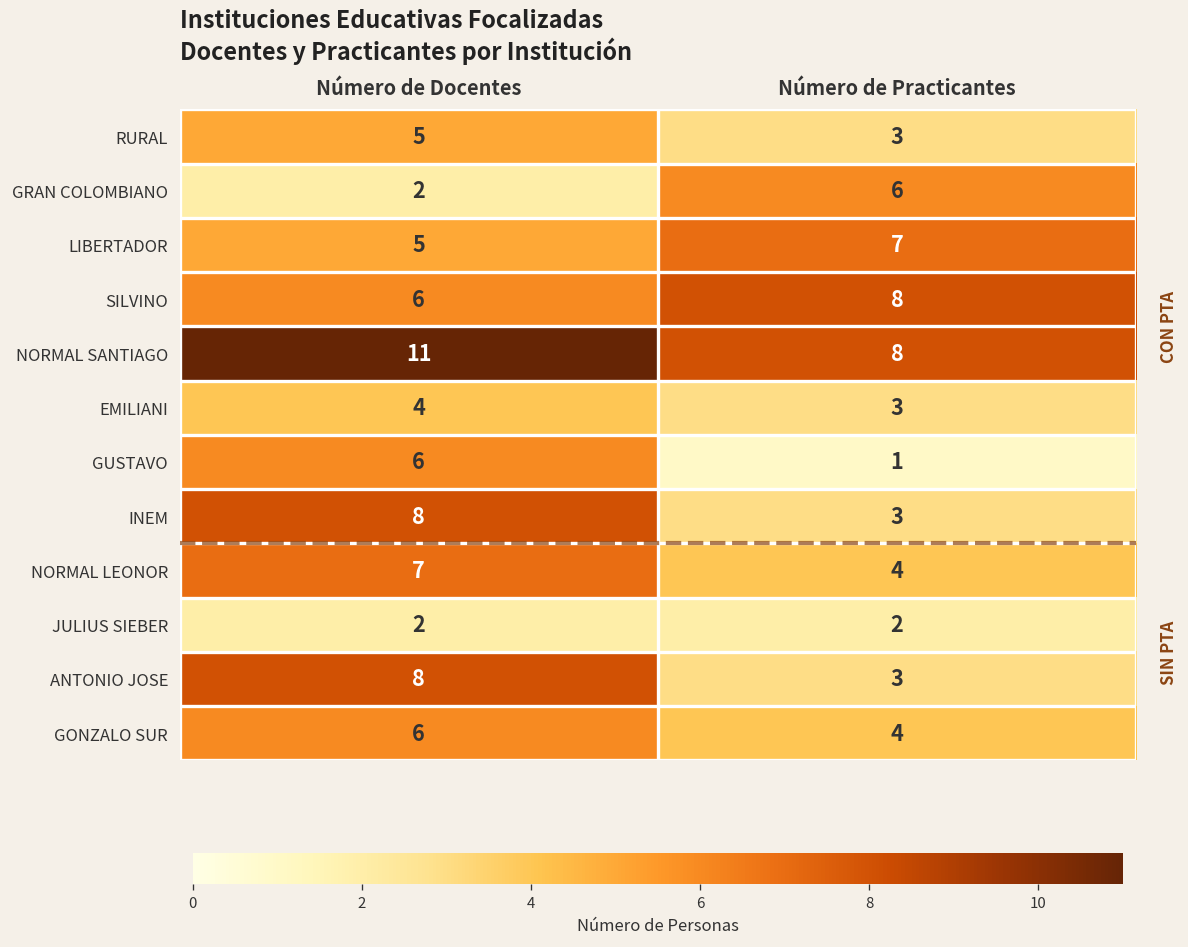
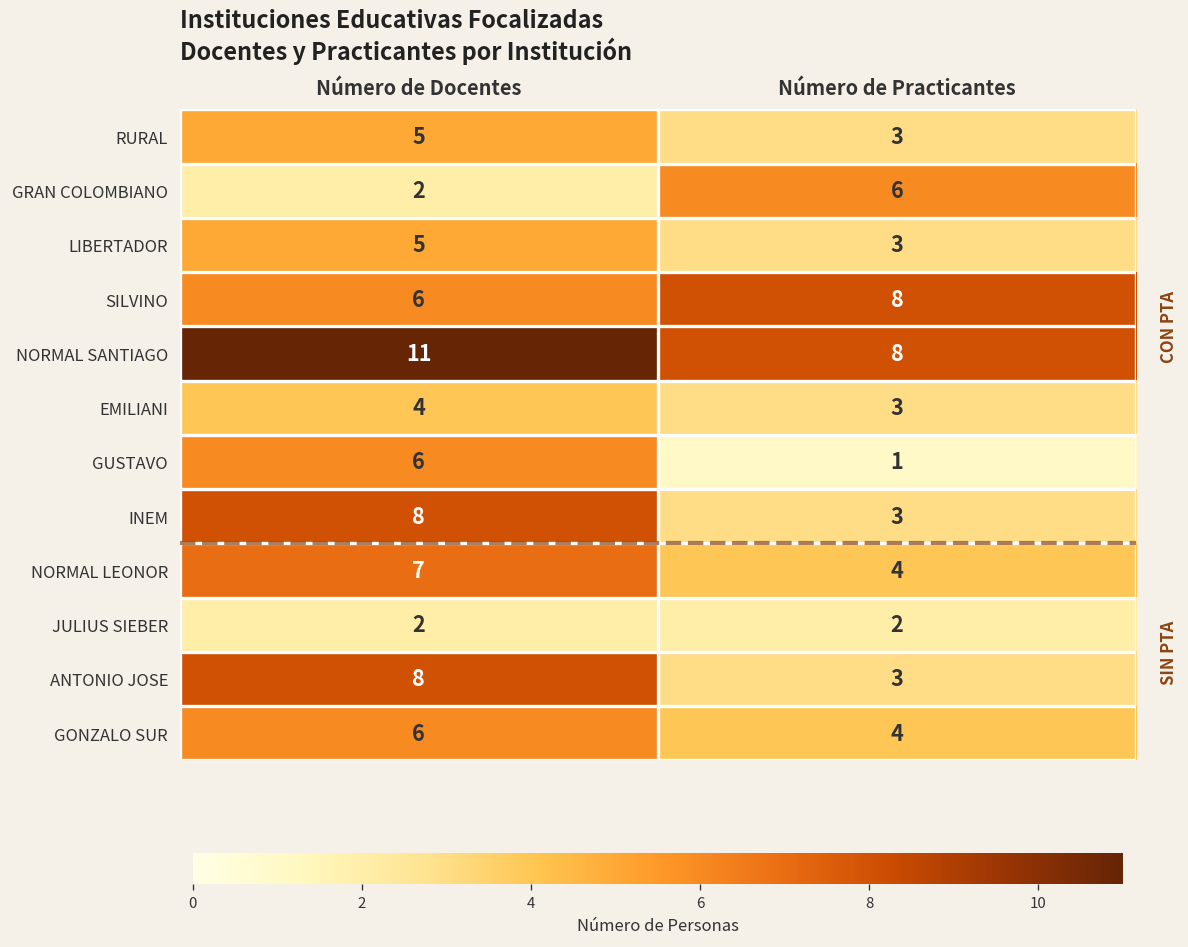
LIBERTADOR, Número de Practicantes: 7 -> 3
